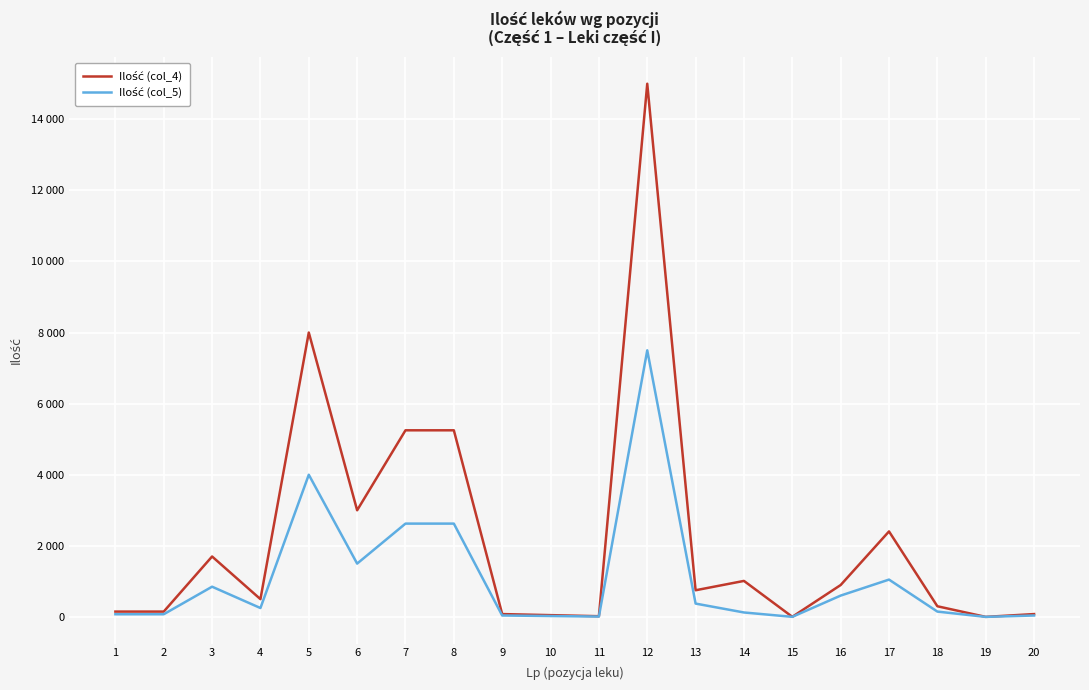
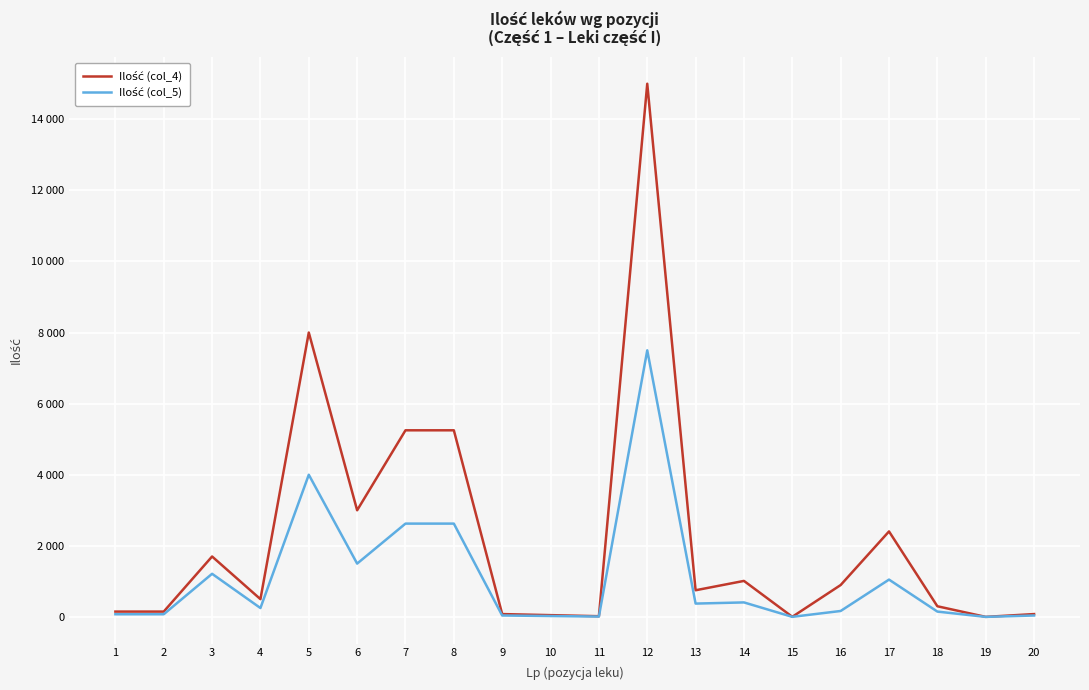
Ilość (col_5), 3: 900 -> 1200
Ilość (col_5), 14: 100 -> 400
Ilość (col_5), 16: 600 -> 200
